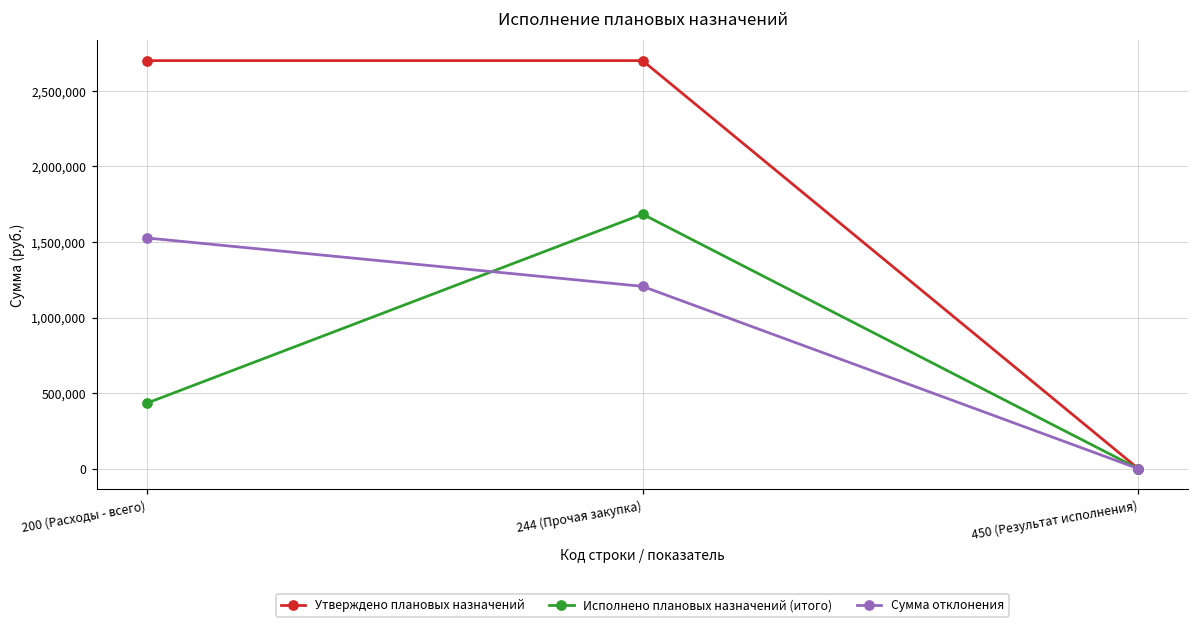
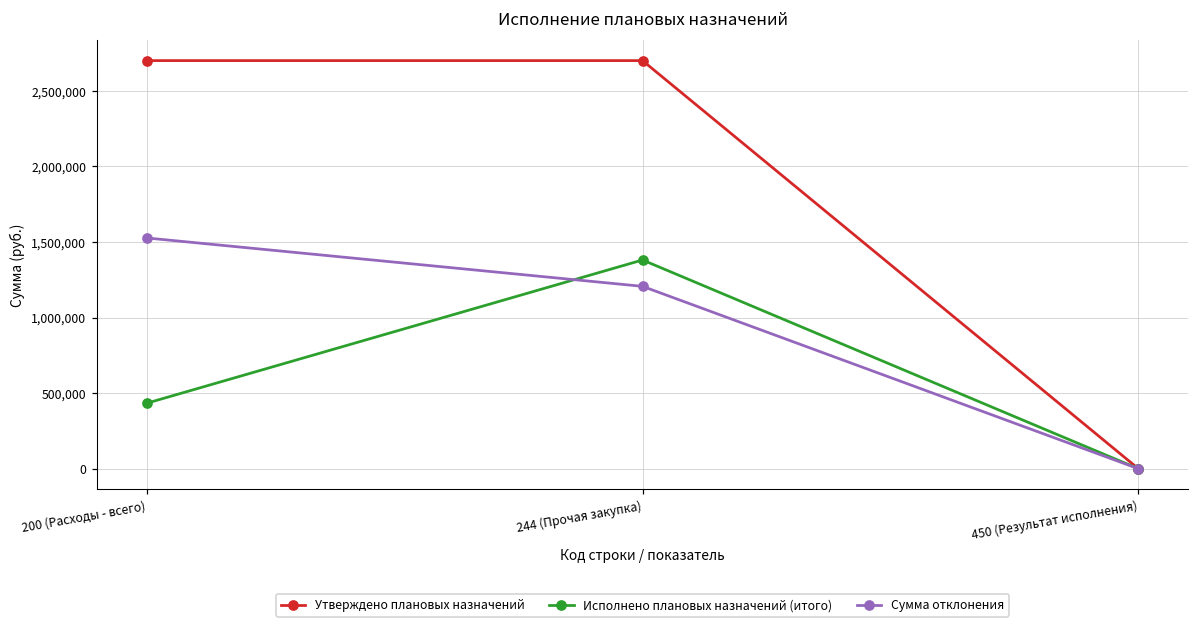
Исполнено плановых назначений (итого), 244 (Прочая закупка): 1,680,000 -> 1,380,000
